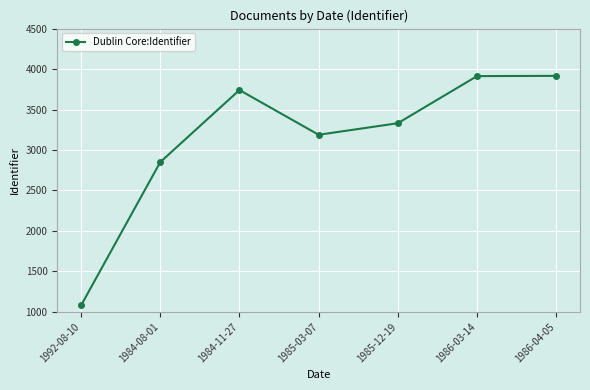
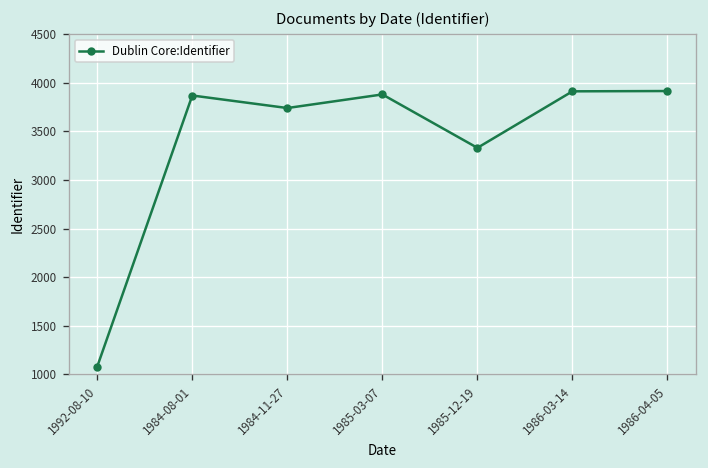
1984-08-01: 2900 -> 3900
1985-03-07: 3200 -> 3900
